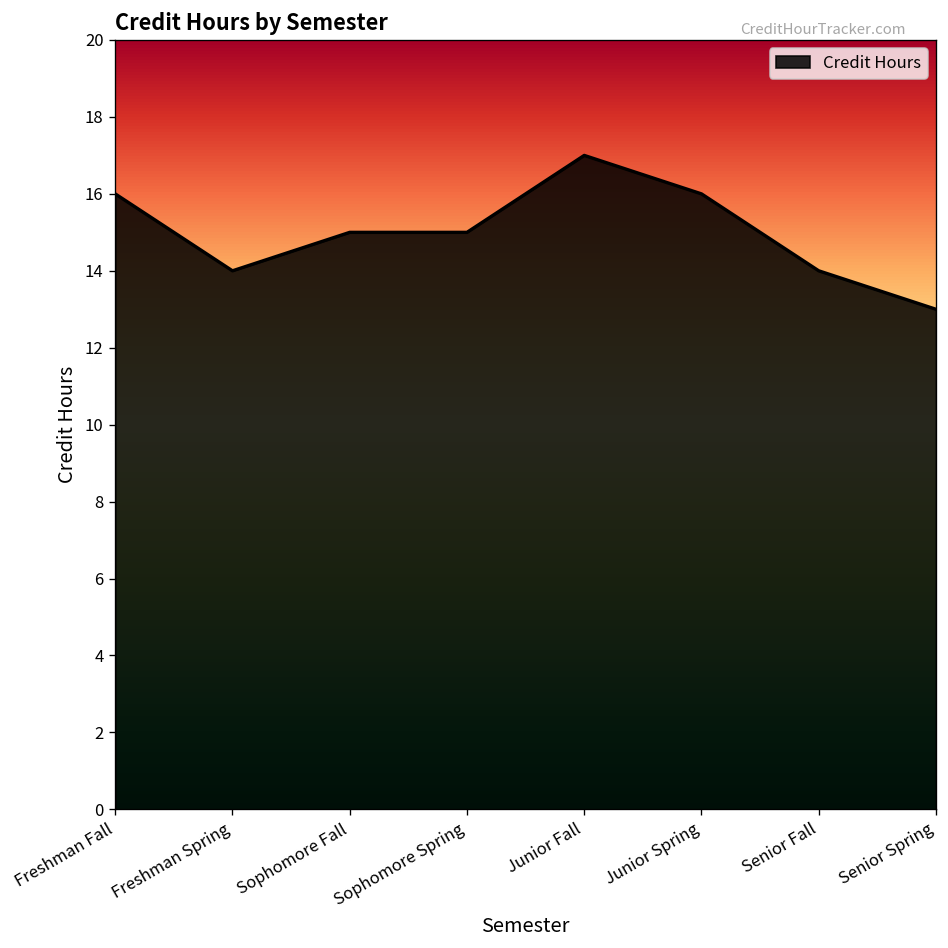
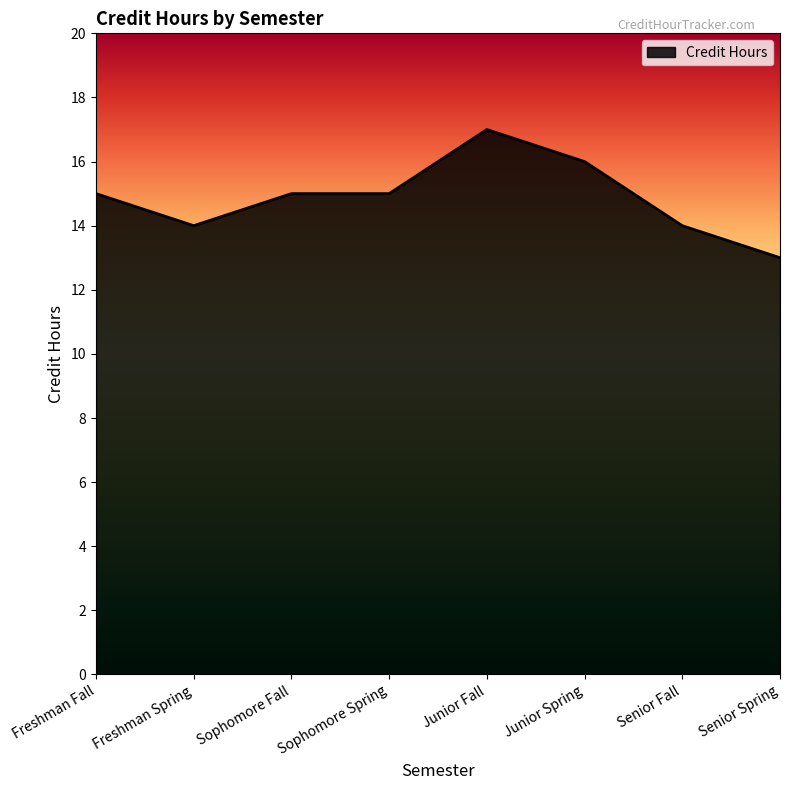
Freshman Fall: 16 -> 15
